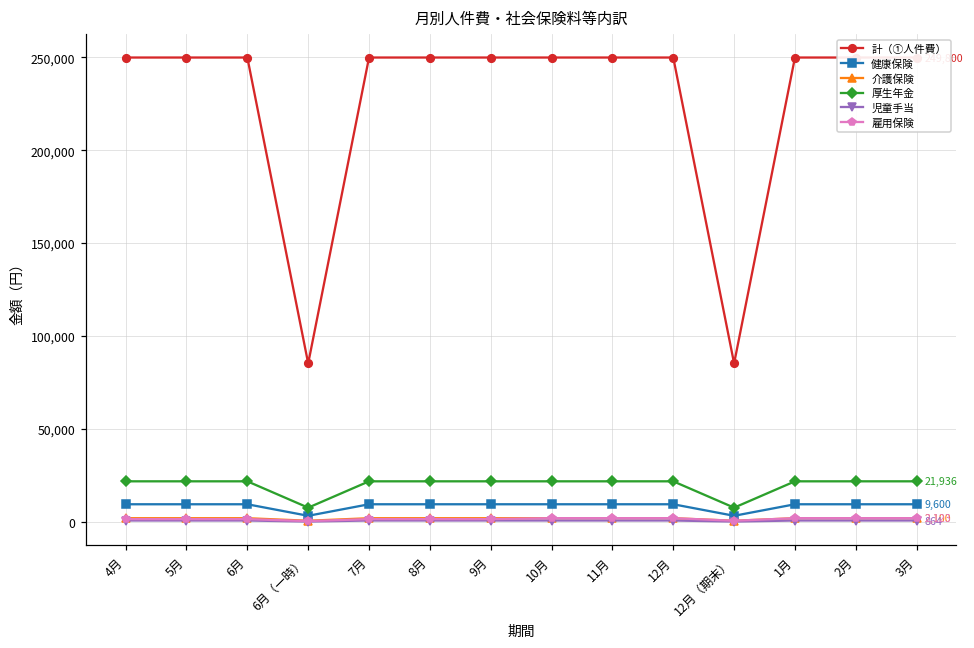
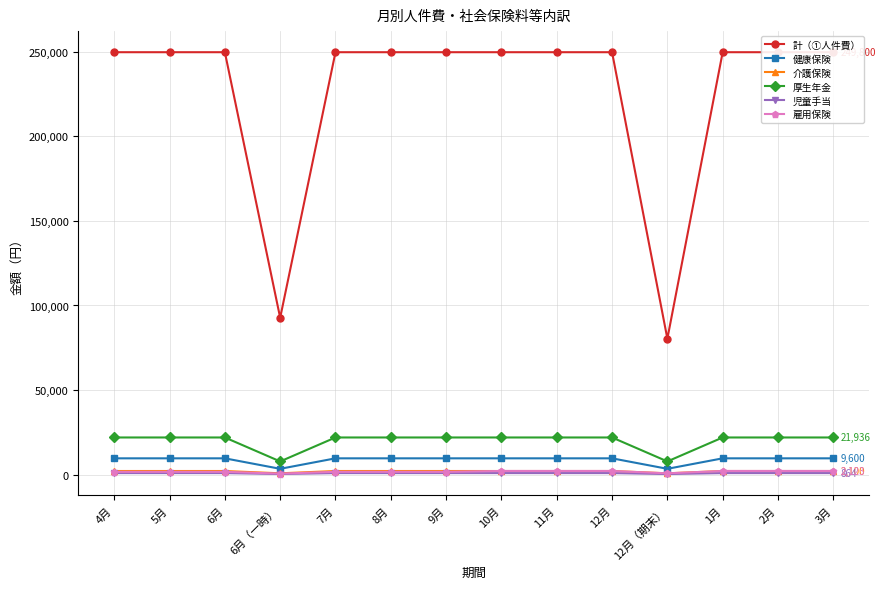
計（①人件費）, 6月（一時）: 85,000 -> 93,000
計（①人件費）, 12月（期末）: 85,000 -> 80,000
